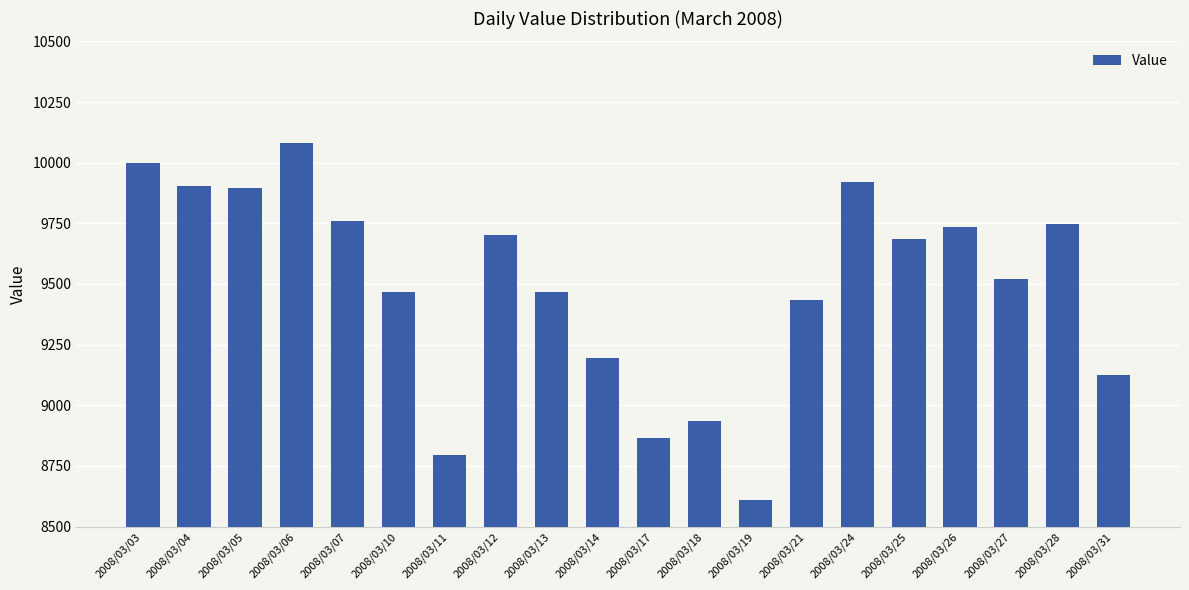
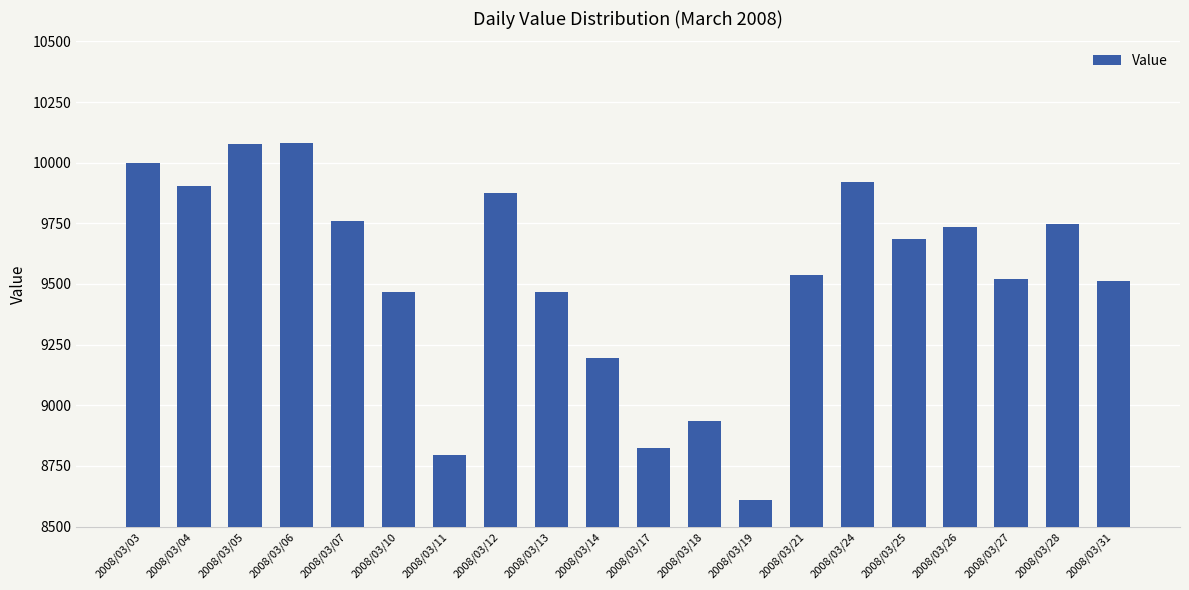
2008/03/05: 9900 -> 10080
2008/03/12: 9700 -> 9880
2008/03/17: 8860 -> 8830
2008/03/21: 9430 -> 9540
2008/03/31: 9130 -> 9510
